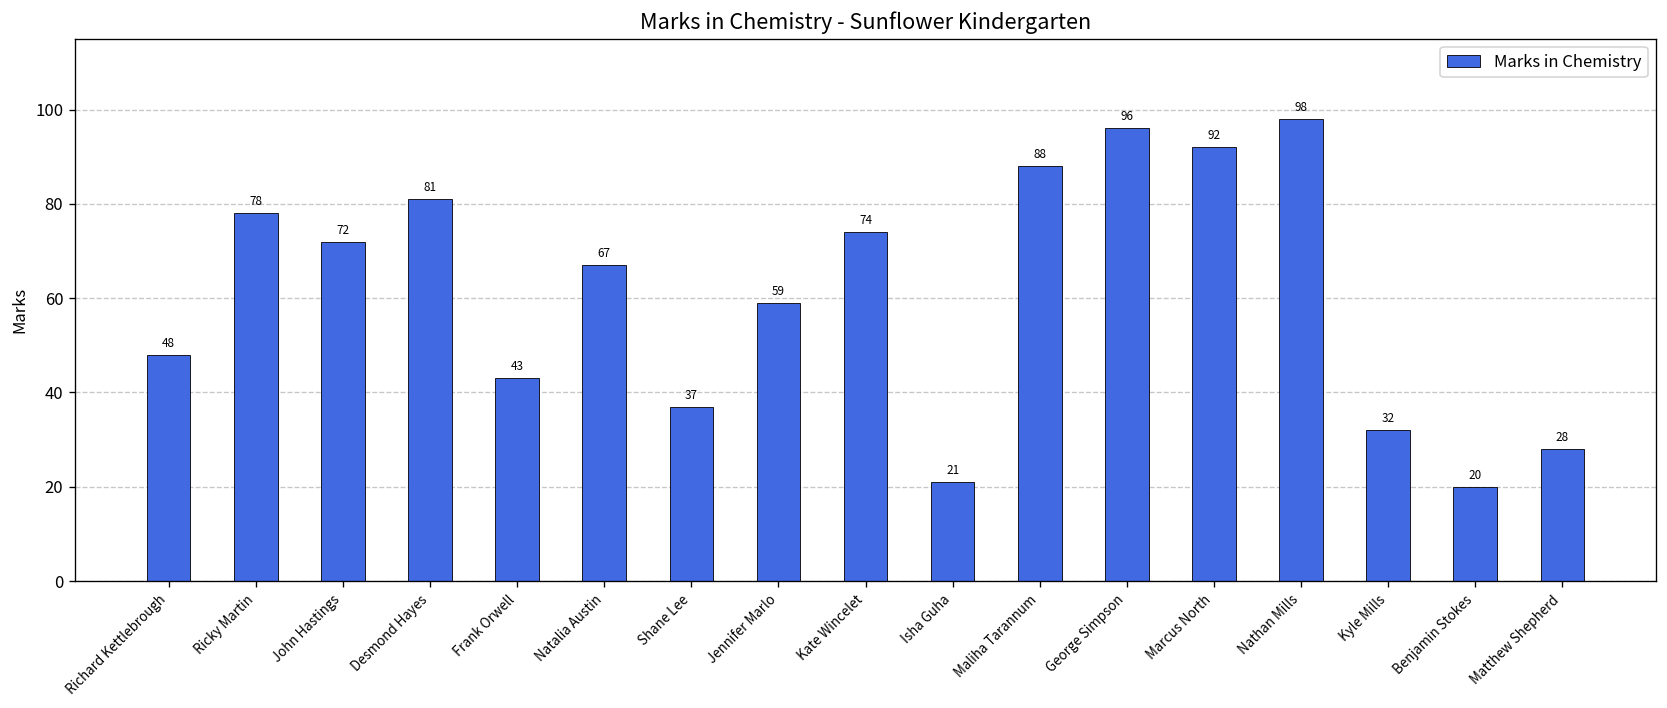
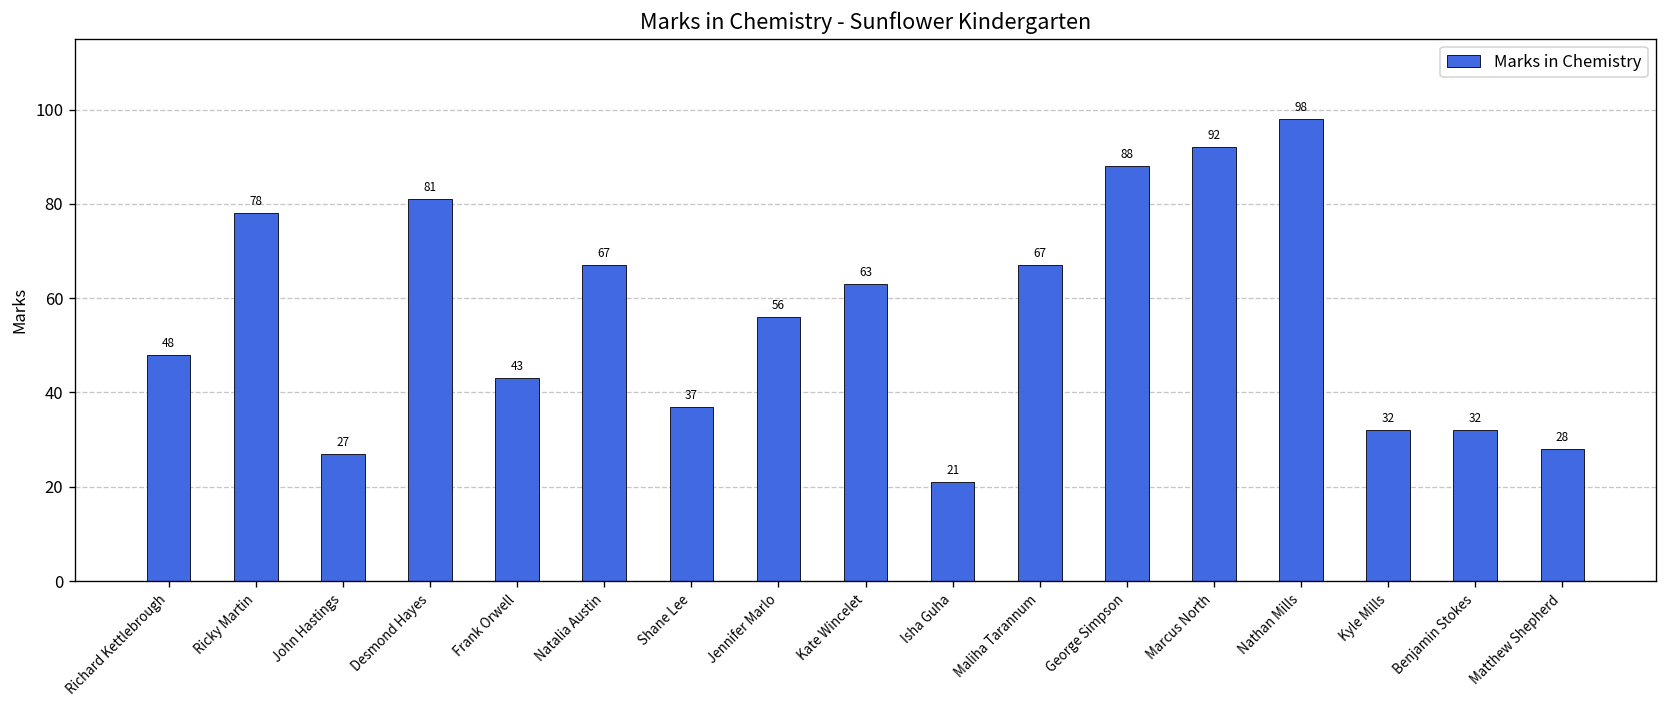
John Hastings: 72 -> 27
Jennifer Marlo: 59 -> 56
Kate Wincelet: 74 -> 63
Maliha Tarannum: 88 -> 67
George Simpson: 96 -> 88
Benjamin Stokes: 20 -> 32
